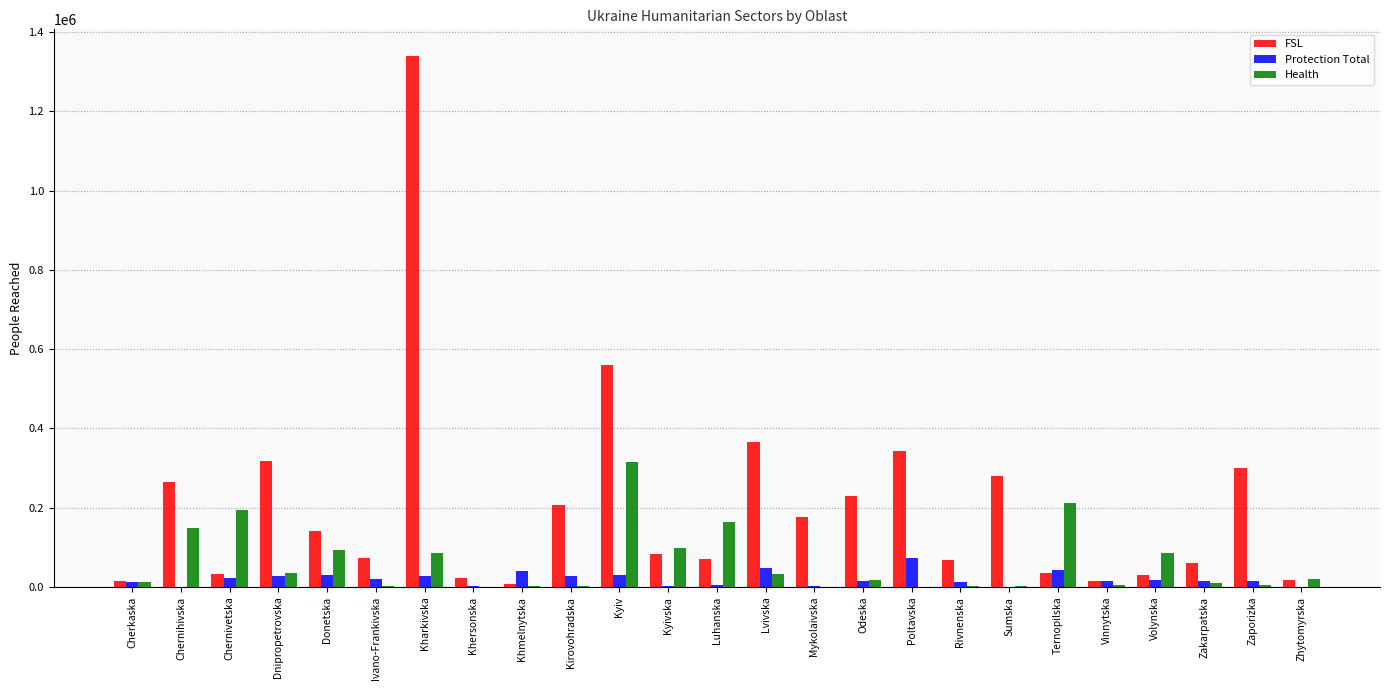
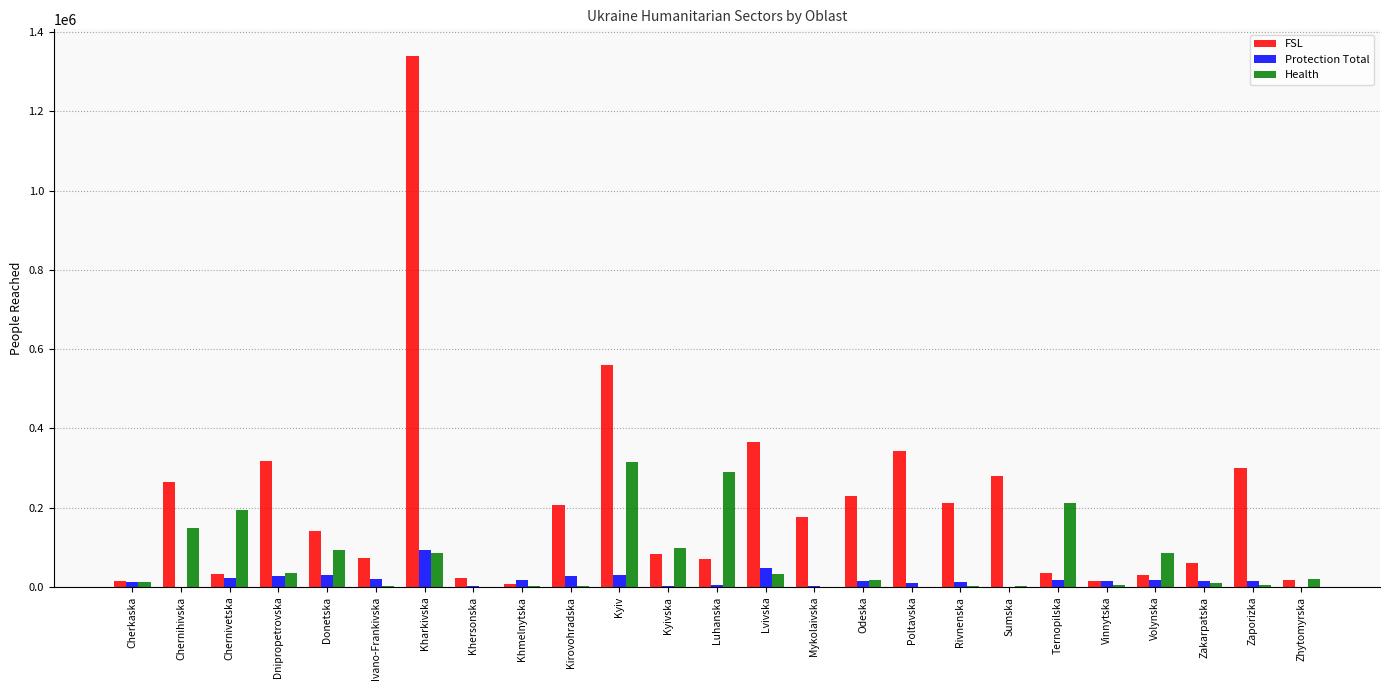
Protection Total, Kharkivska: 30000 -> 90000
Protection Total, Khmelnytska: 40000 -> 20000
Health, Luhanska: 160000 -> 290000
Protection Total, Poltavska: 70000 -> 10000
FSL, Rivnenska: 70000 -> 210000
Protection Total, Ternopilska: 40000 -> 20000
